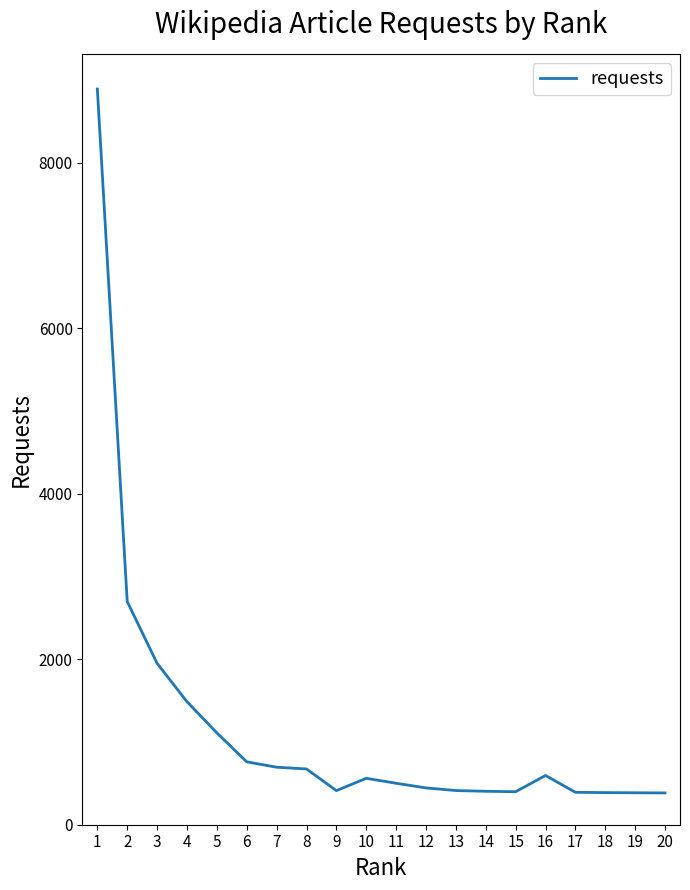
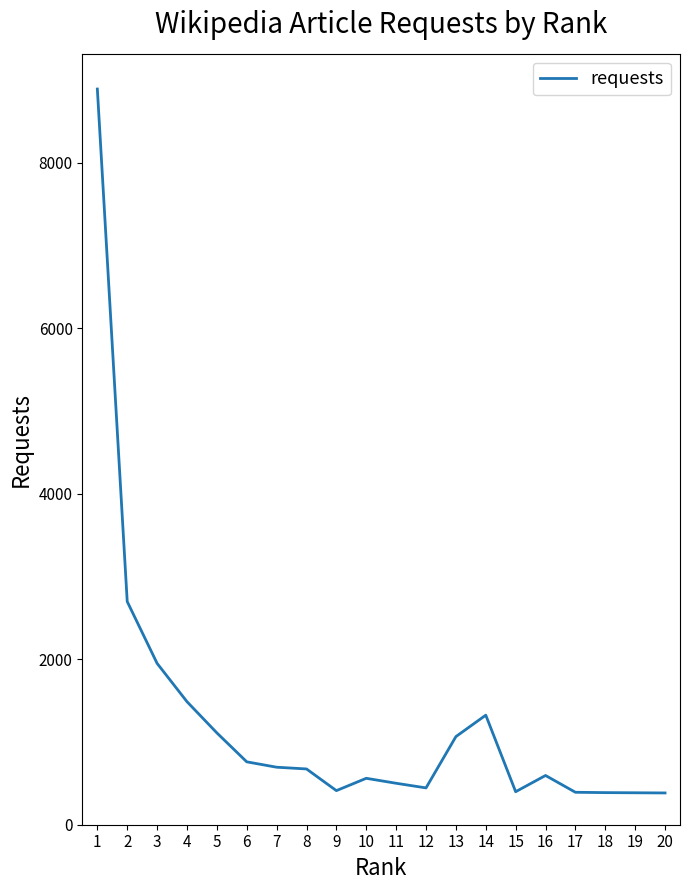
13: 400 -> 1100
14: 400 -> 1300
